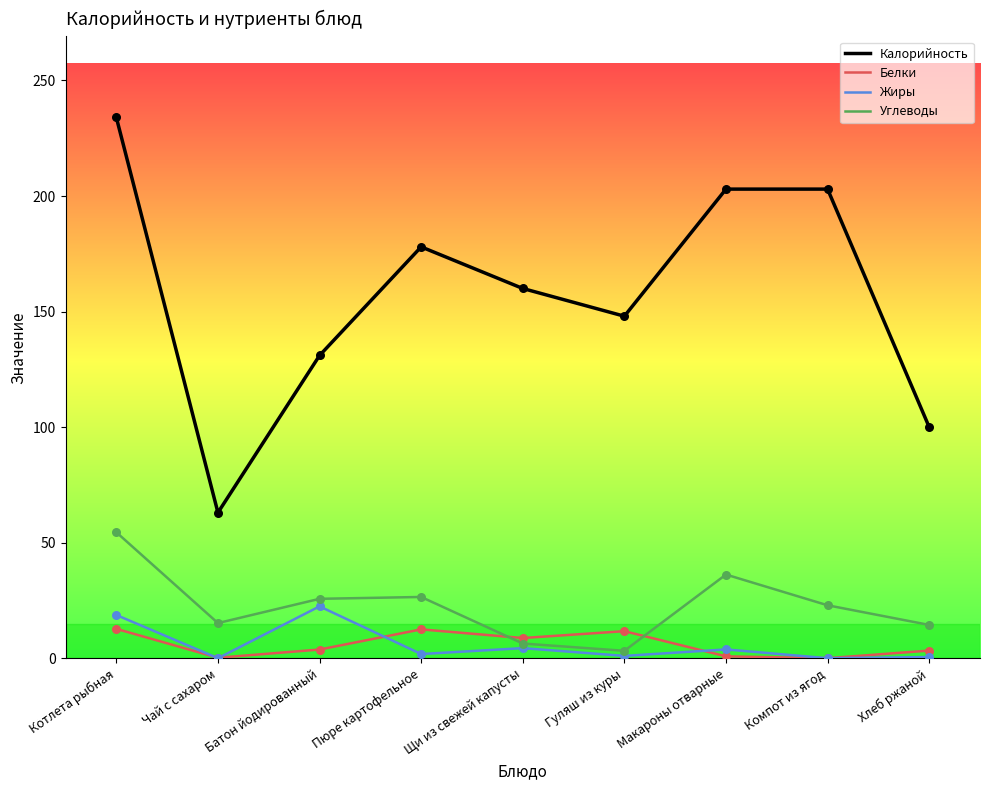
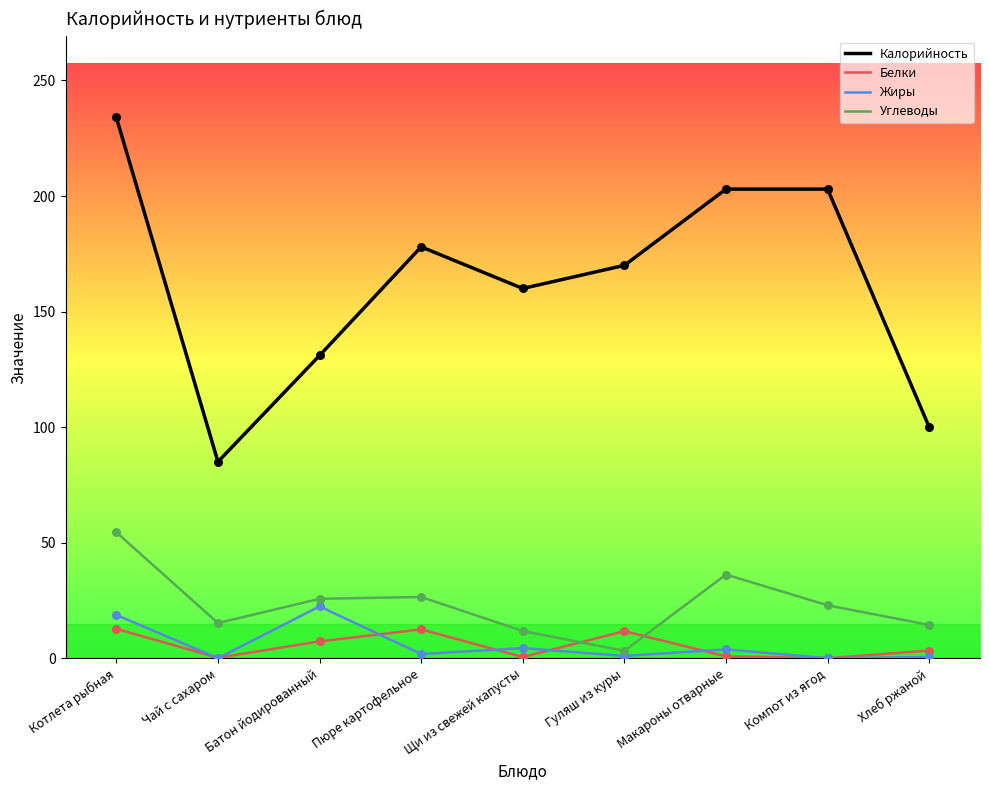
Калорийность, Чай с сахаром: 63 -> 85
Белки, Батон йодированный: 4 -> 7
Белки, Щи из свежей капусты: 9 -> 1
Углеводы, Щи из свежей капусты: 6 -> 12
Калорийность, Гуляш из куры: 148 -> 170
